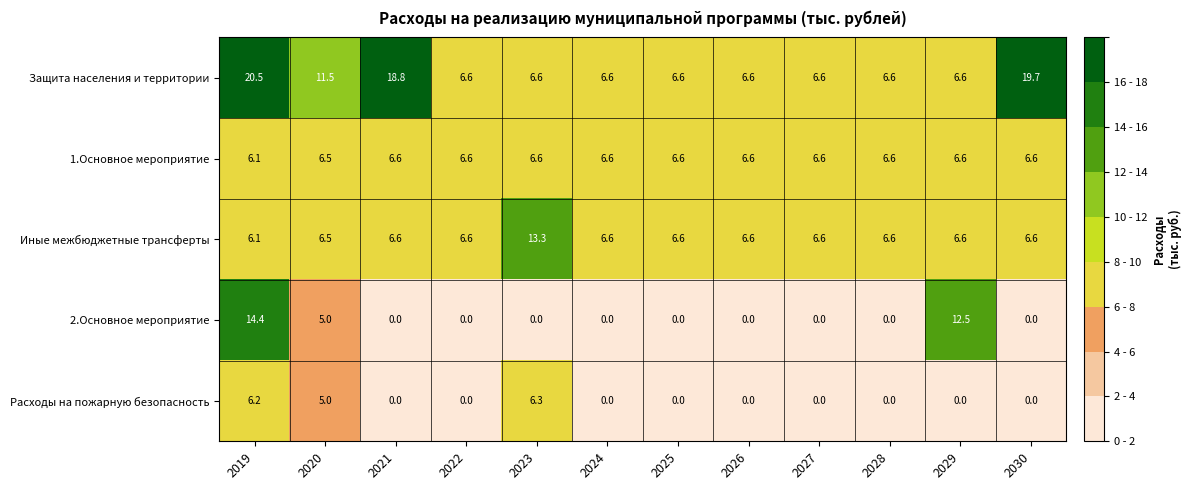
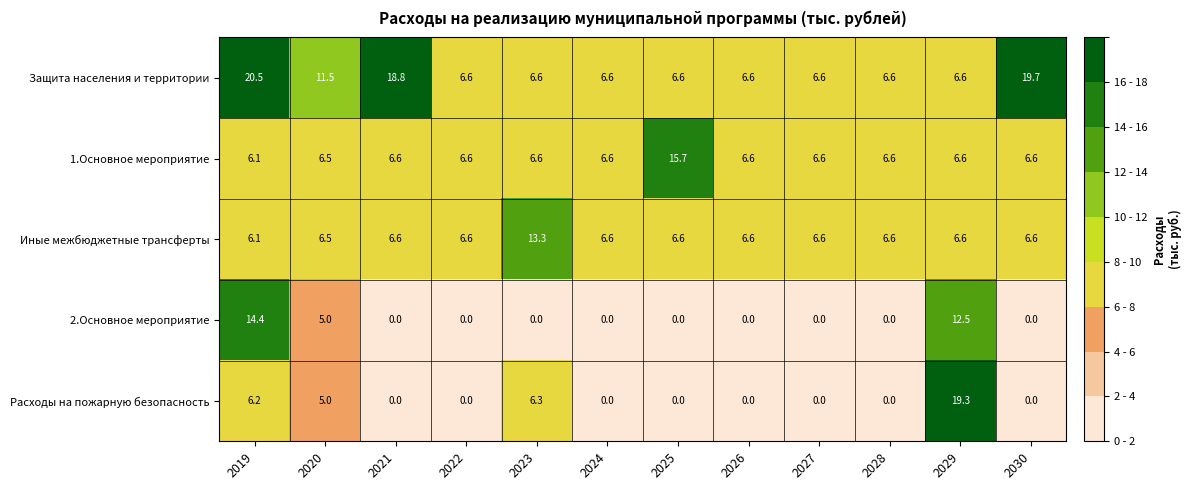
1.Основное мероприятие, 2025: 6.6 -> 15.7
Расходы на пожарную безопасность, 2029: 0.0 -> 19.3
